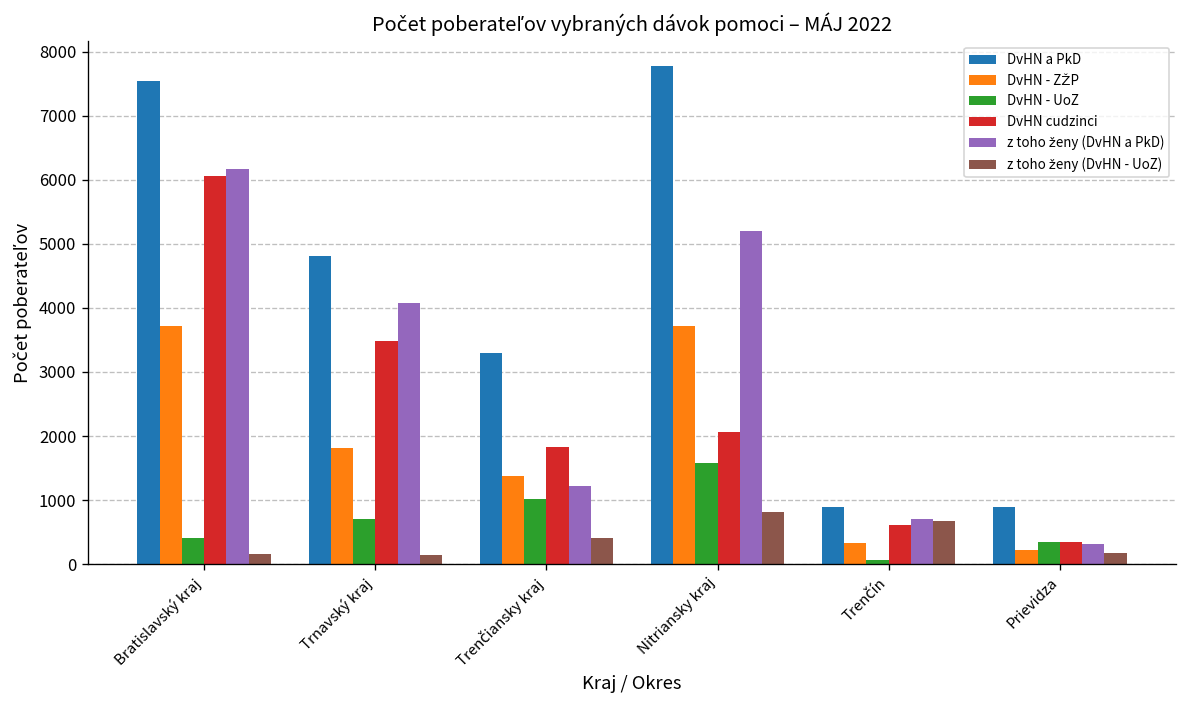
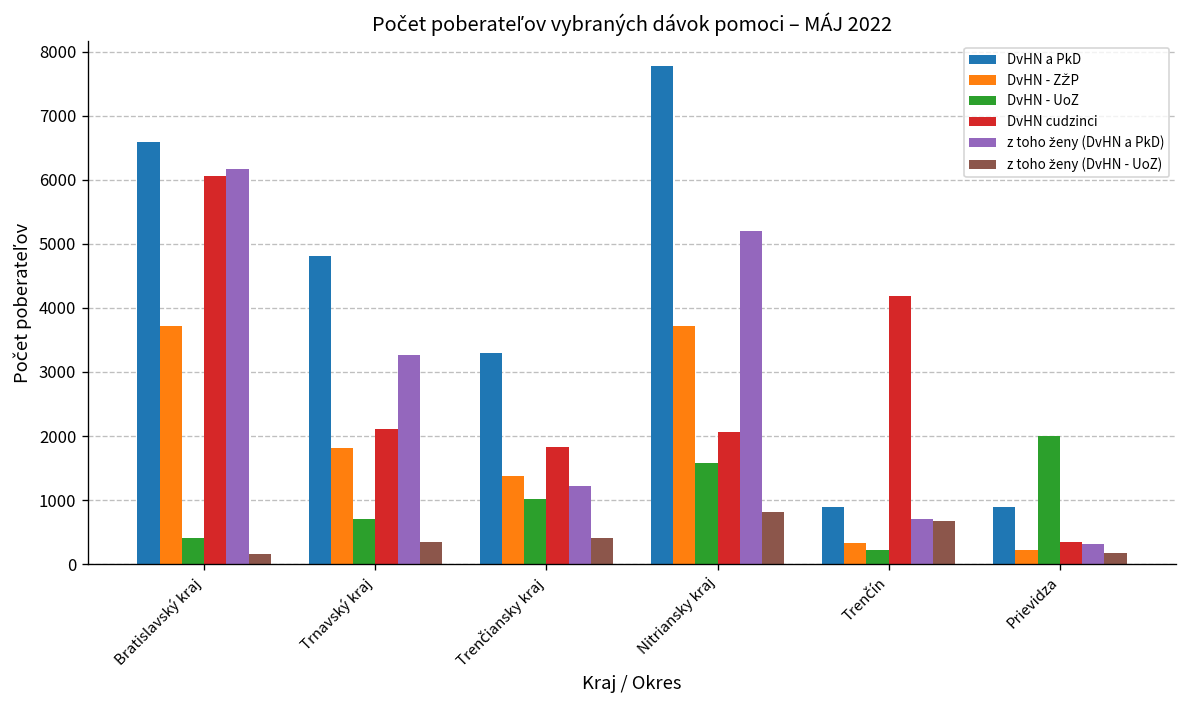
DvHN a PkD, Bratislavský kraj: 7500 -> 6600
DvHN cudzinci, Trnavský kraj: 3500 -> 2100
z toho ženy (DvHN a PkD), Trnavský kraj: 4100 -> 3300
z toho ženy (DvHN - UoZ), Trnavský kraj: 100 -> 400
DvHN - UoZ, Trenčín: 100 -> 200
DvHN cudzinci, Trenčín: 600 -> 4200
DvHN - UoZ, Prievidza: 300 -> 2000
